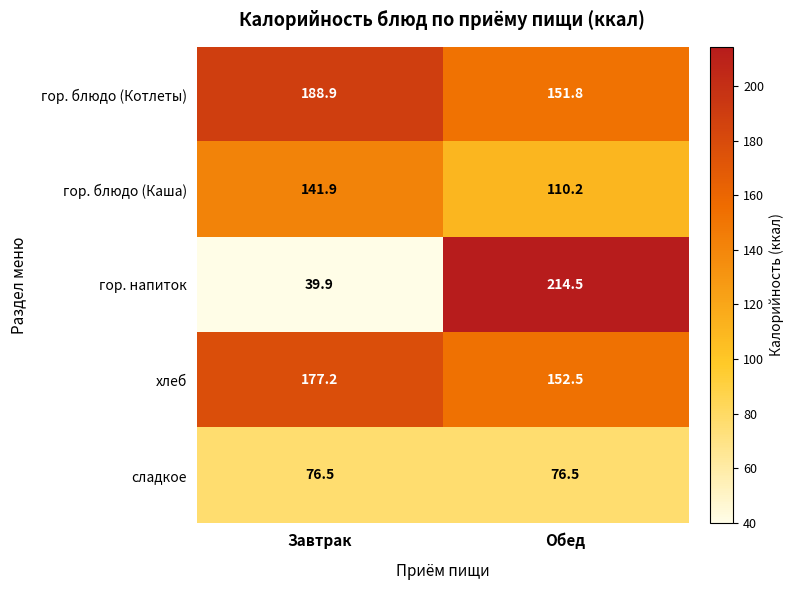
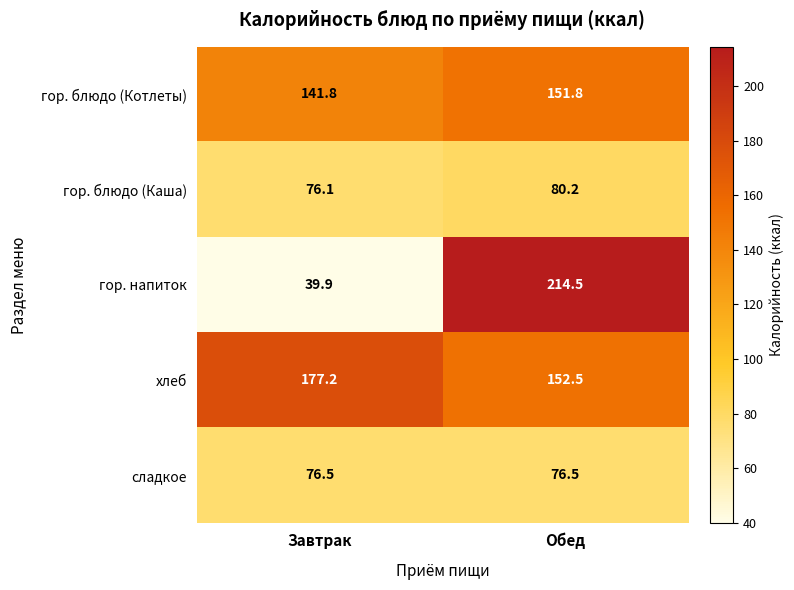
гор. блюдо (Котлеты), Завтрак: 188.9 -> 141.8
гор. блюдо (Каша), Завтрак: 141.9 -> 76.1
гор. блюдо (Каша), Обед: 110.2 -> 80.2
